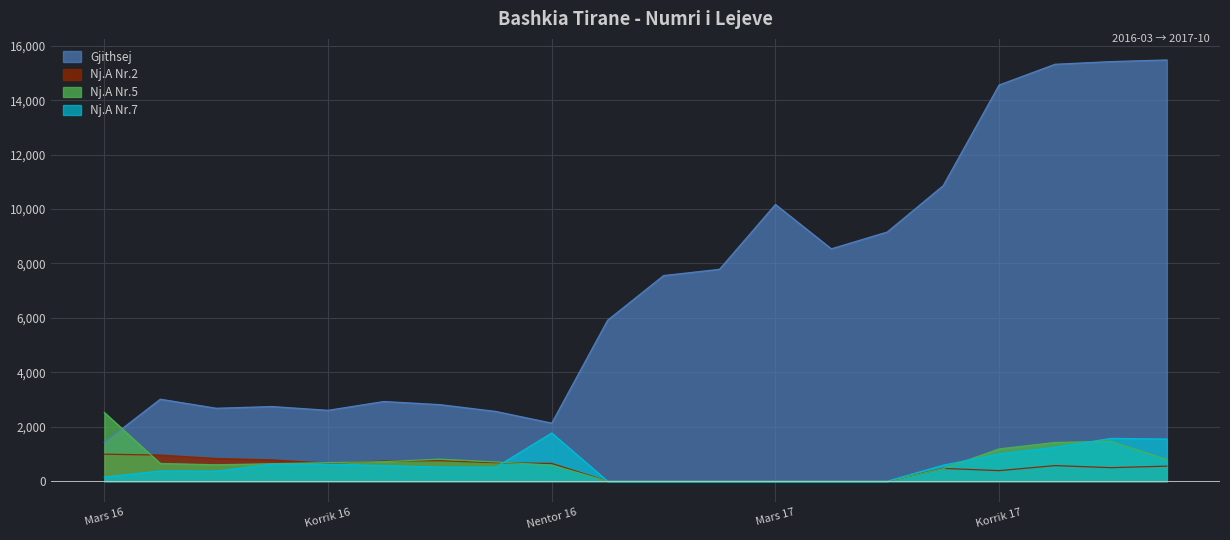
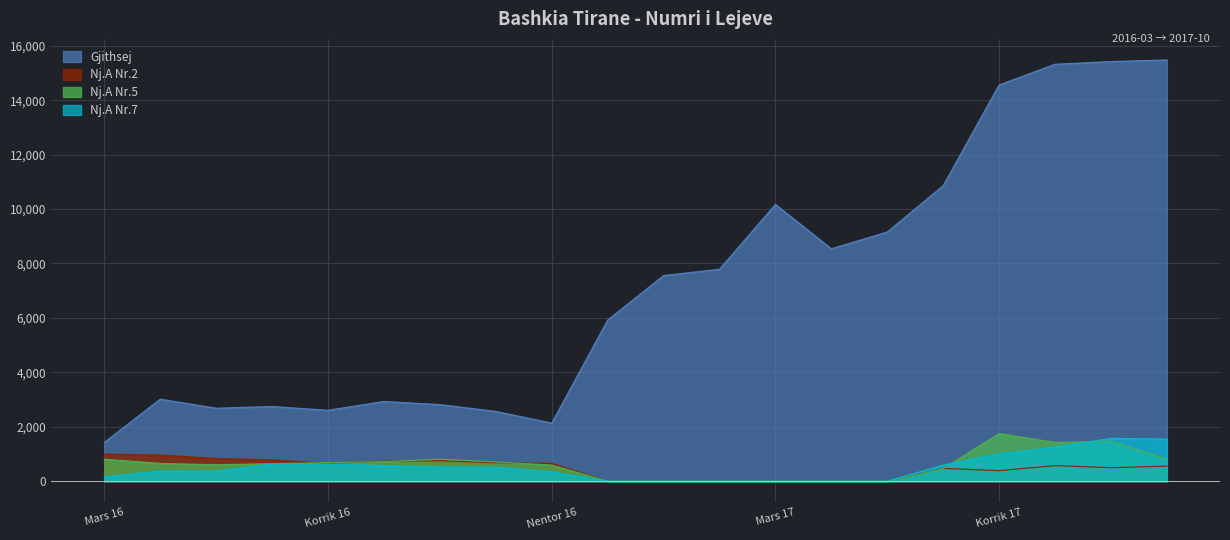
Nj.A Nr.5, Mars 16: 2,500 -> 800
Nj.A Nr.7, Nentor 16: 1,800 -> 300
Nj.A Nr.5, Korrik 17: 1,200 -> 1,700
